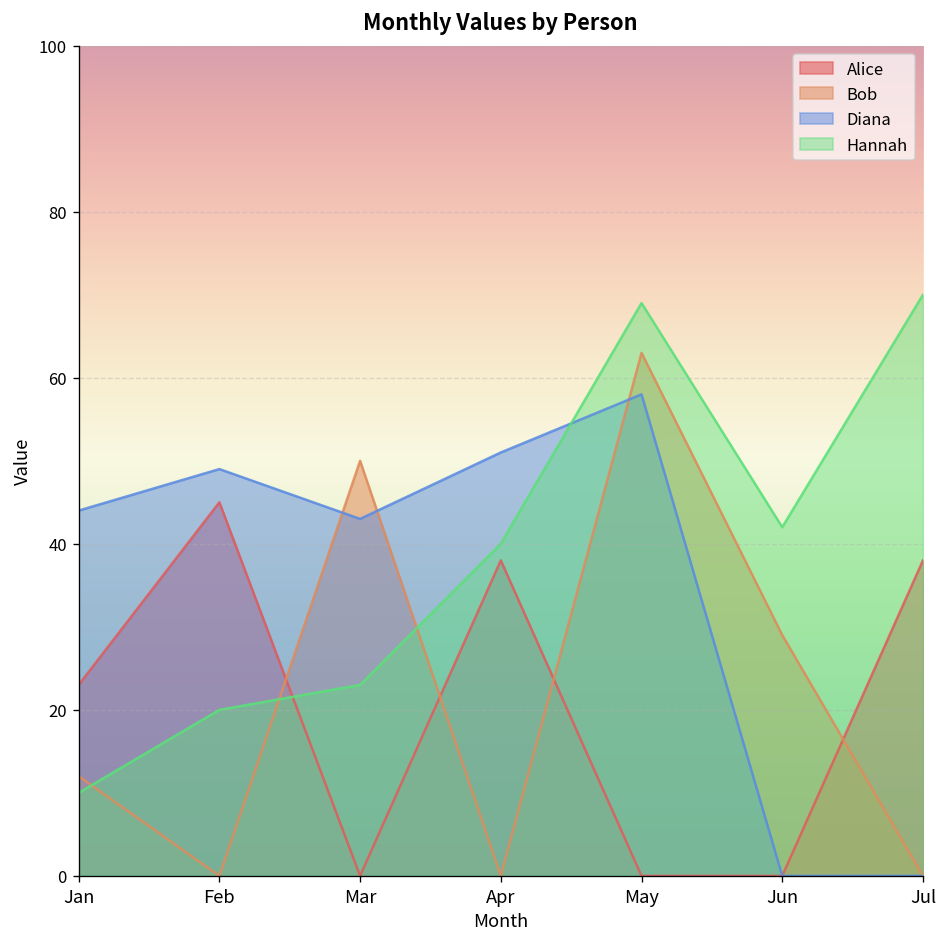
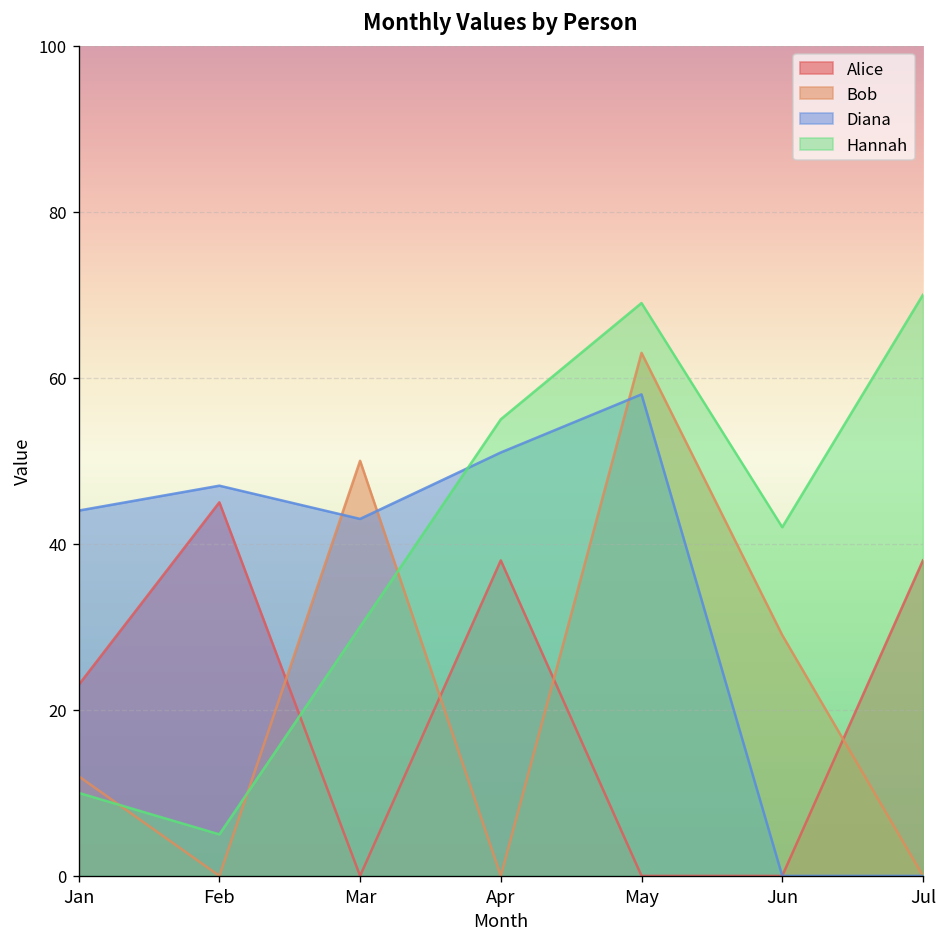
Diana, Feb: 49 -> 47
Hannah, Feb: 20 -> 5
Hannah, Mar: 23 -> 30
Hannah, Apr: 40 -> 55
